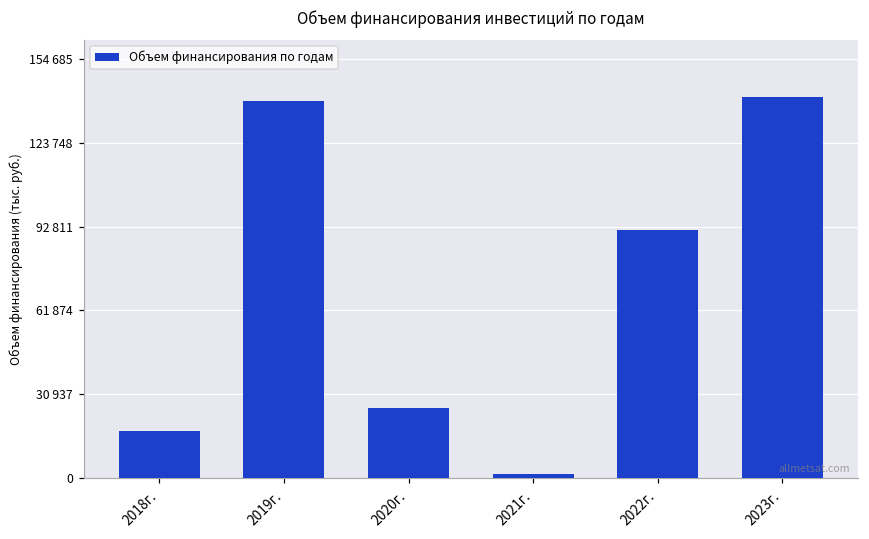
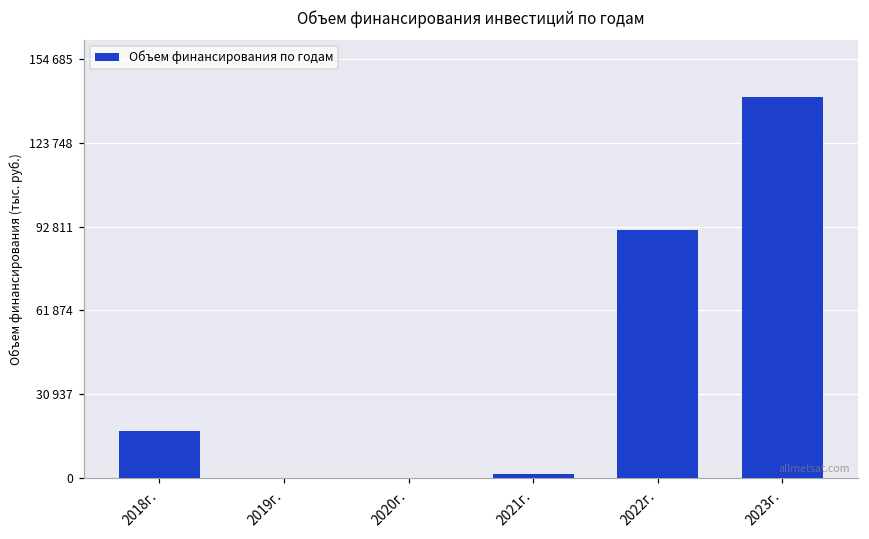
2019г.: 139000 -> 0
2020г.: 26000 -> 0
